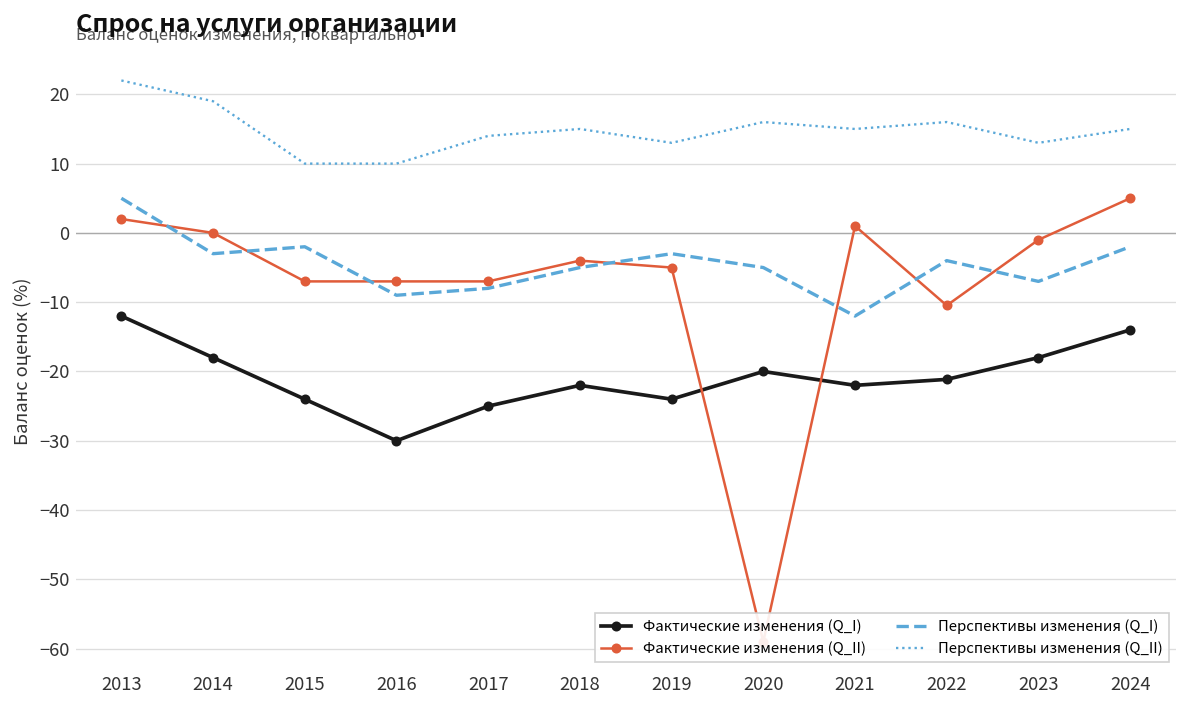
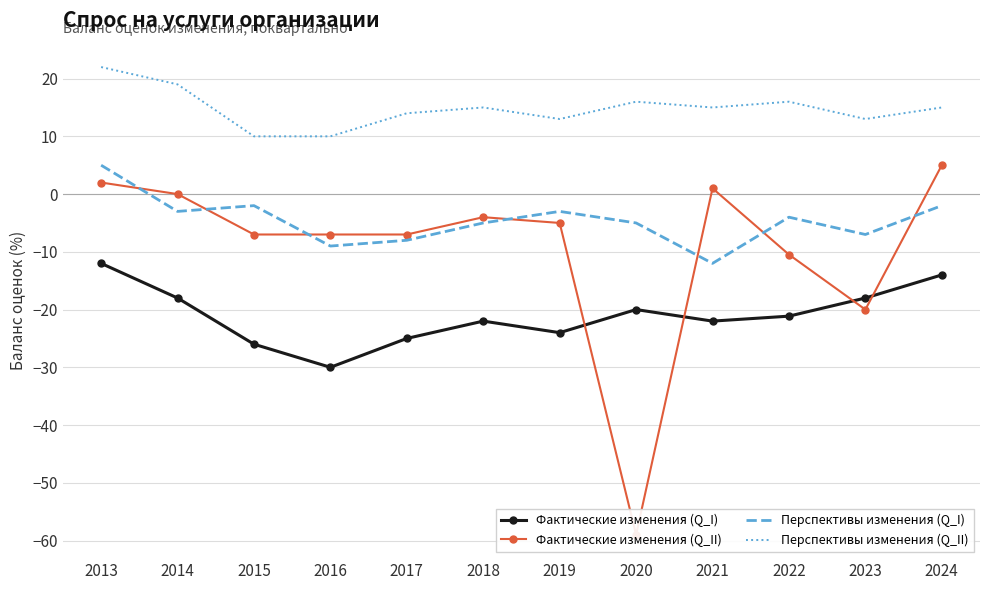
Фактические изменения (Q_I), 2015: -24 -> -26
Фактические изменения (Q_II), 2023: -1 -> -20
